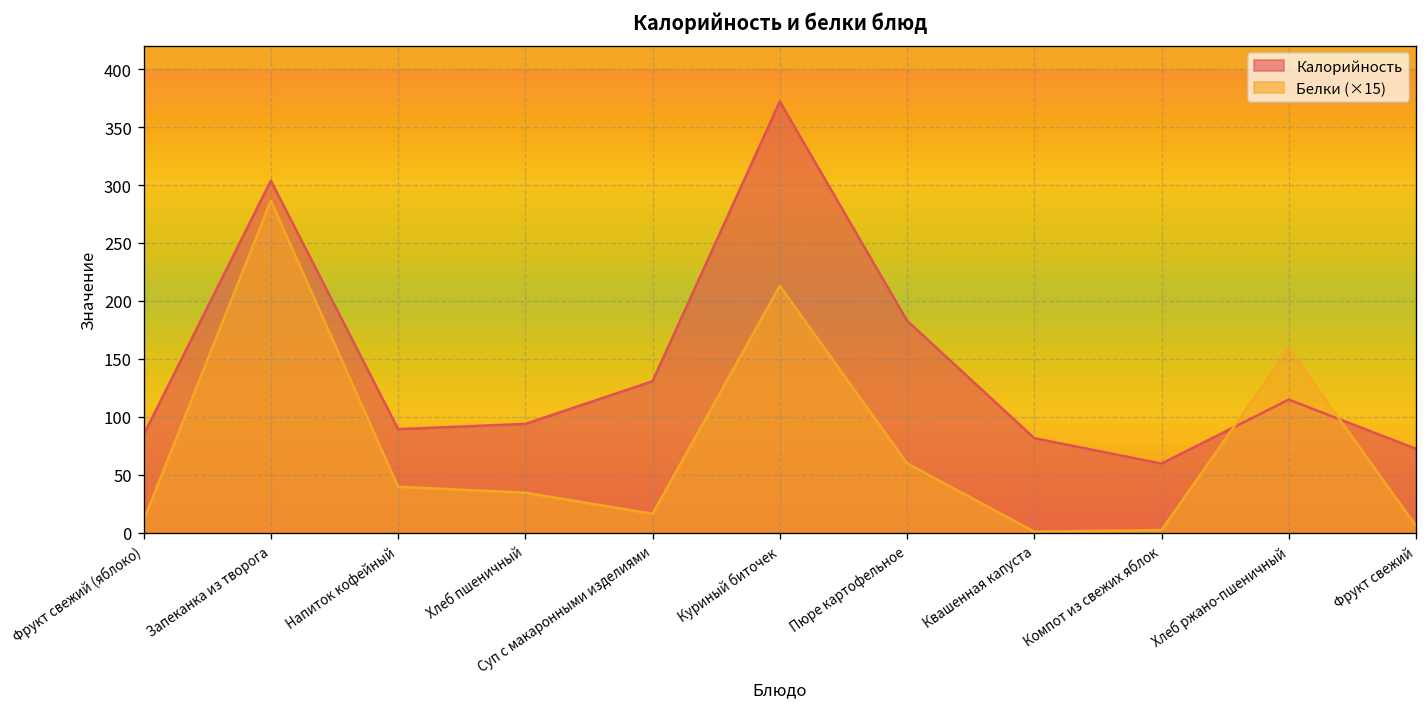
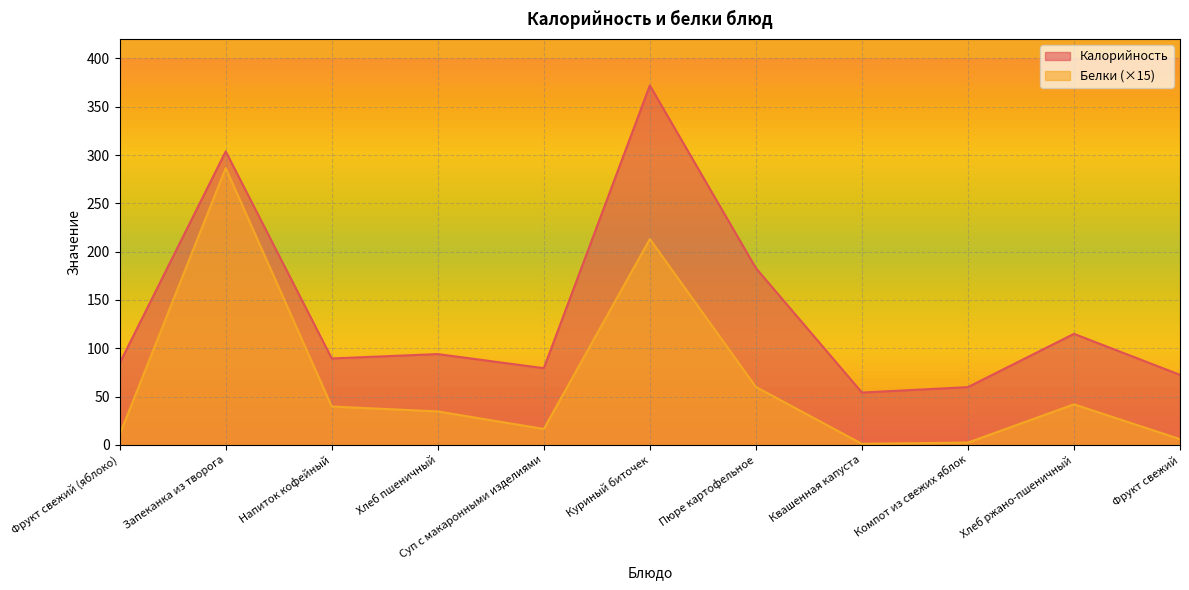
Калорийность, Суп с макаронными изделиями: 130 -> 80
Калорийность, Квашенная капуста: 80 -> 50
Белки (×15), Хлеб ржано-пшеничный: 160 -> 40
